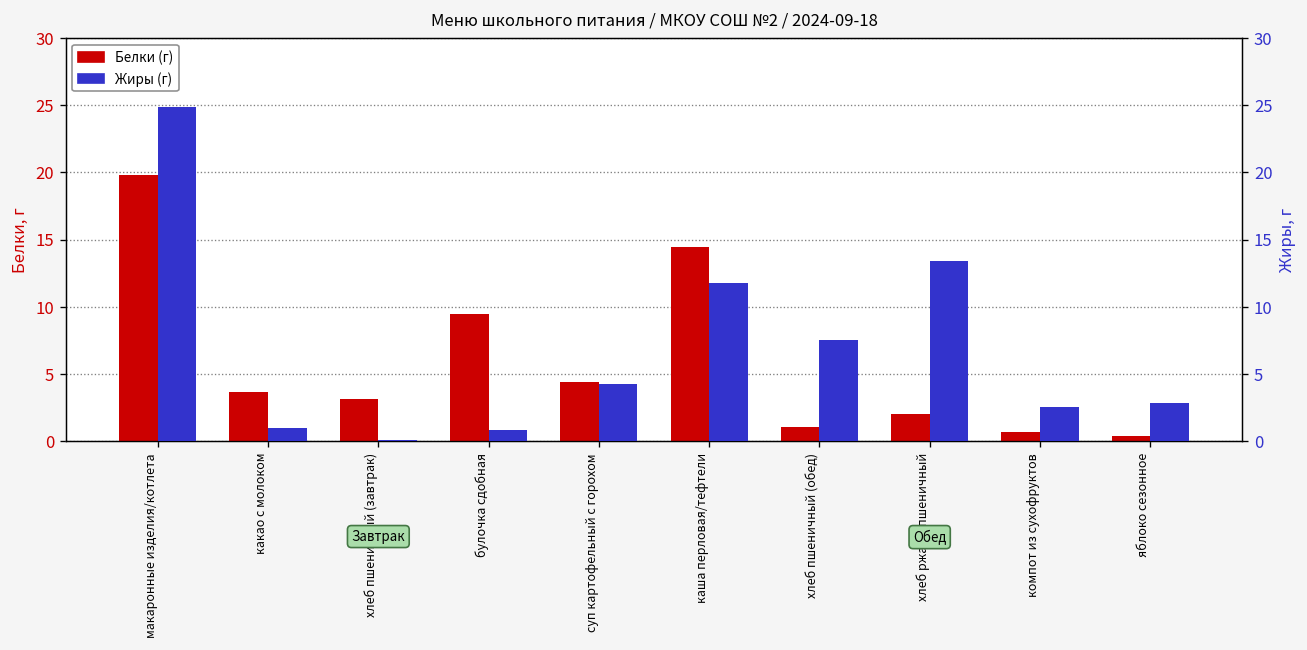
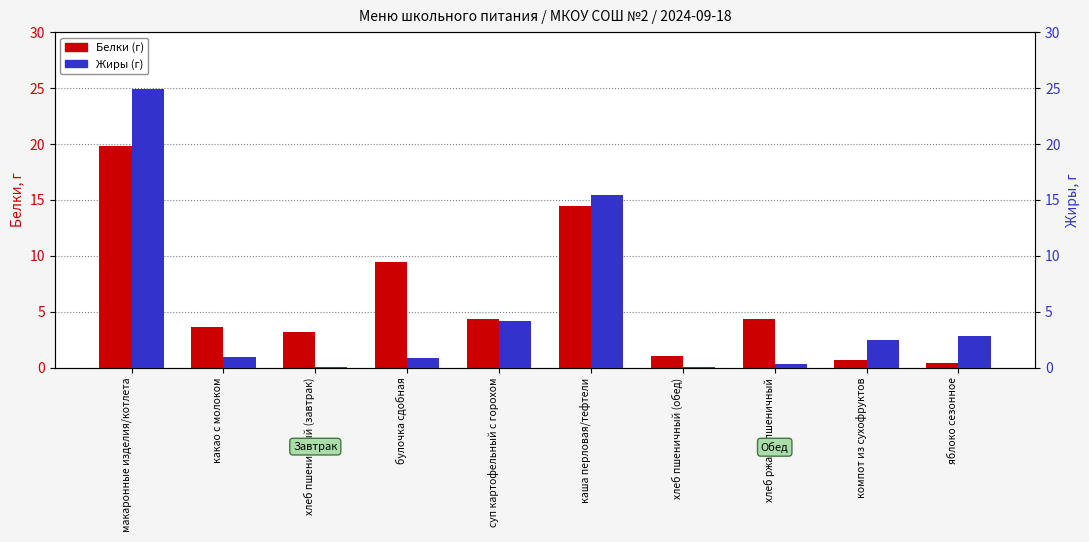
Белки (г), хлеб ржано-пшеничный: 2.0 -> 4.4
Жиры (г), каша перловая/тефтели: 11.8 -> 15.5
Жиры (г), хлеб пшеничный (обед): 7.5 -> 0.1
Жиры (г), хлеб ржано-пшеничный: 13.4 -> 0.3
